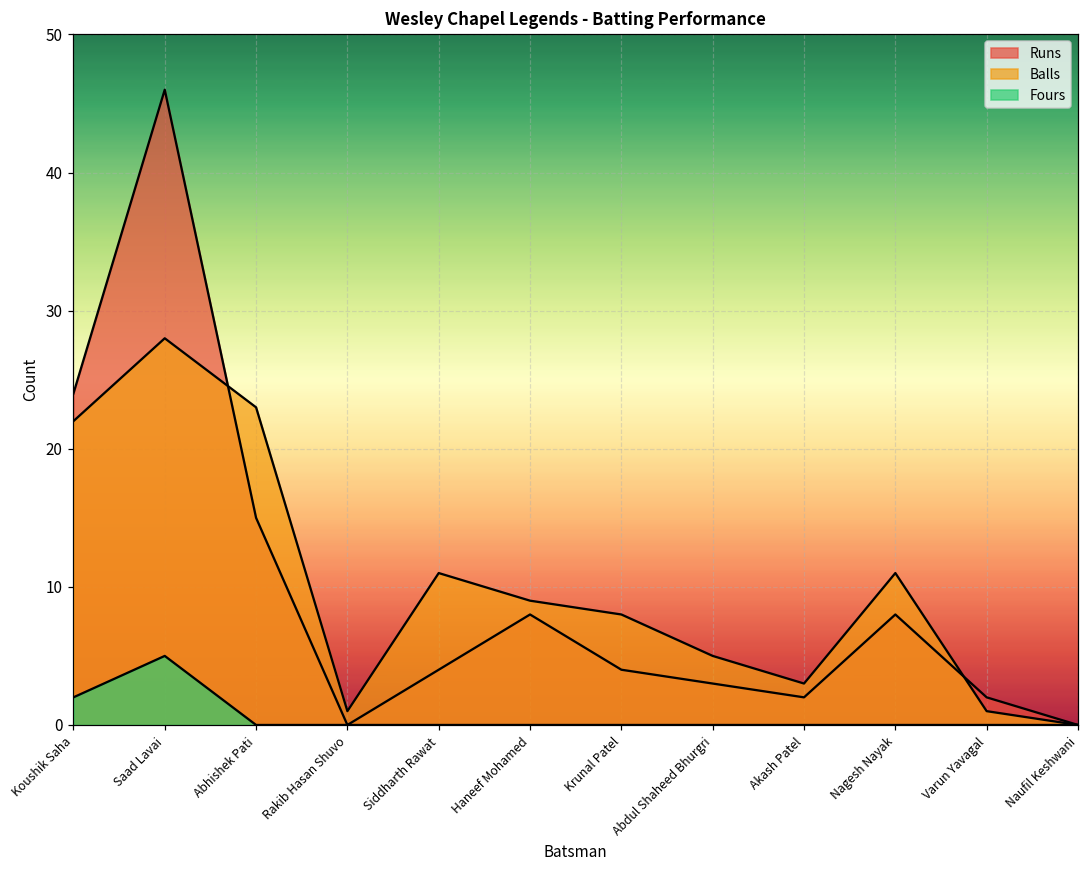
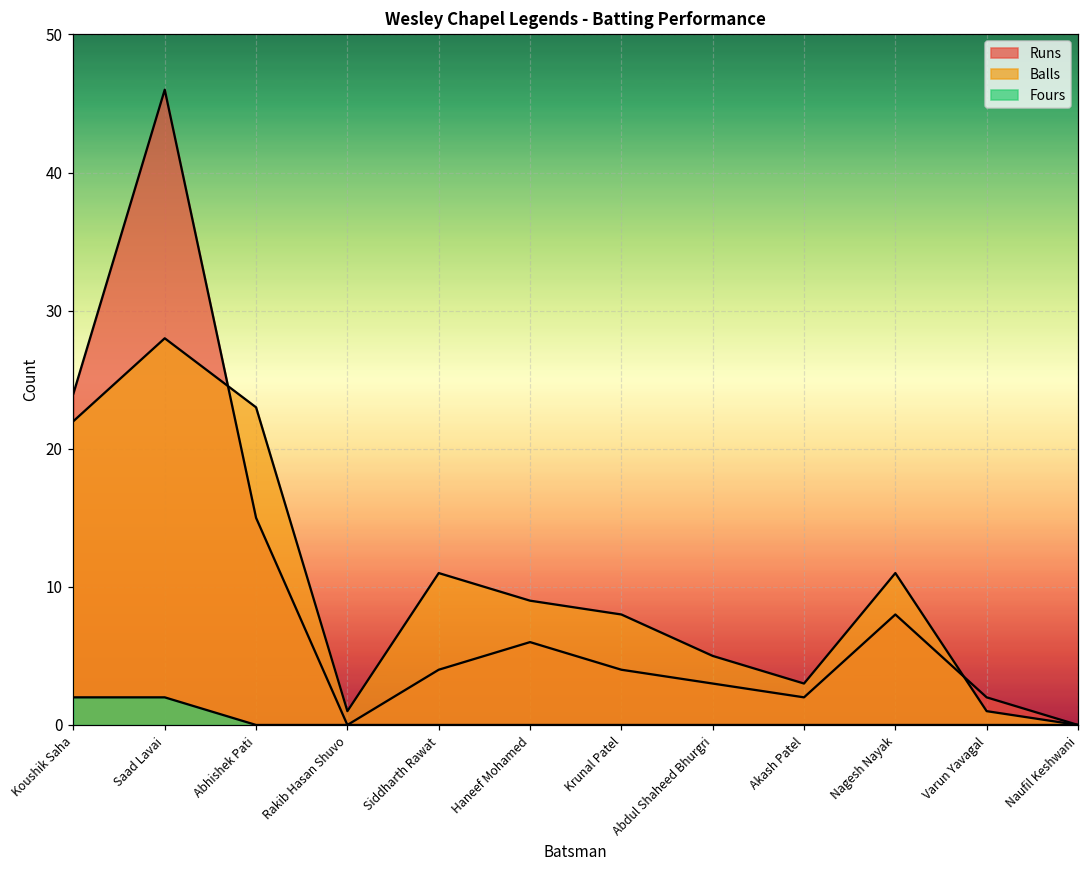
Fours, Saad Lavai: 5 -> 2
Runs, Haneef Mohamed: 8 -> 6
